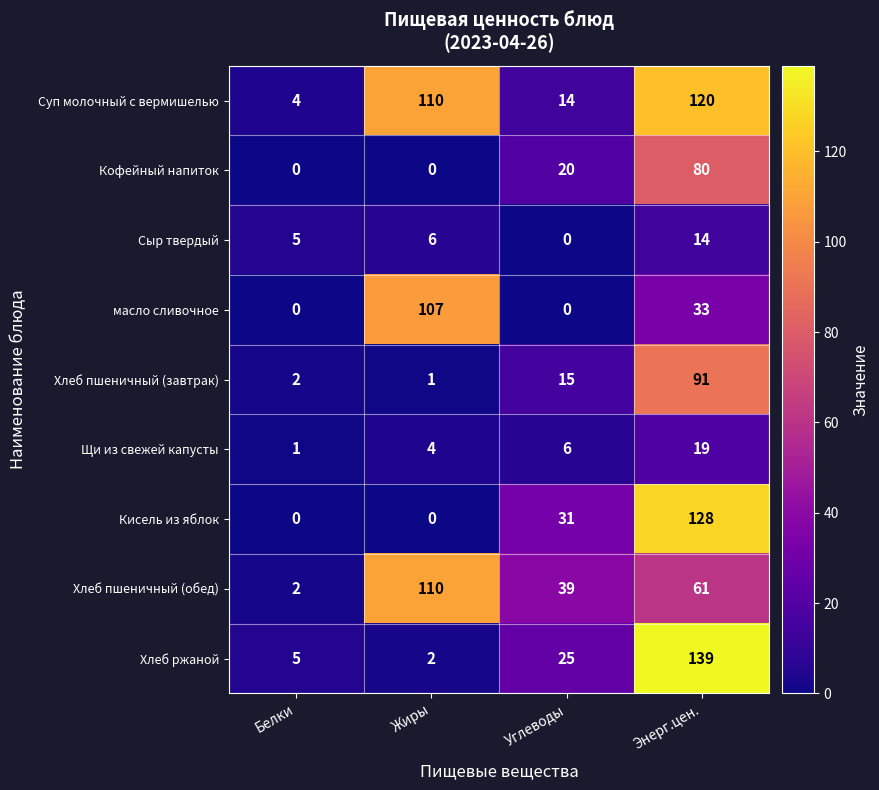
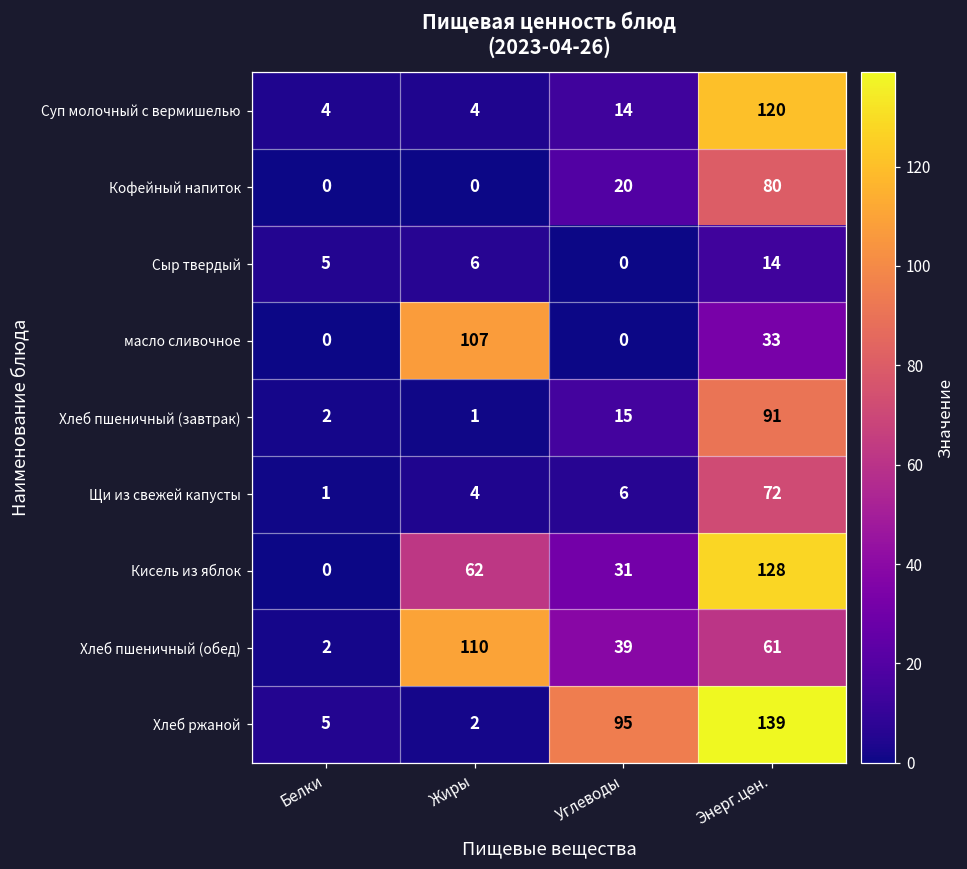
Суп молочный с вермишелью, Жиры: 110 -> 4
Щи из свежей капусты, Энерг.цен.: 19 -> 72
Кисель из яблок, Жиры: 0 -> 62
Хлеб ржаной, Углеводы: 25 -> 95
